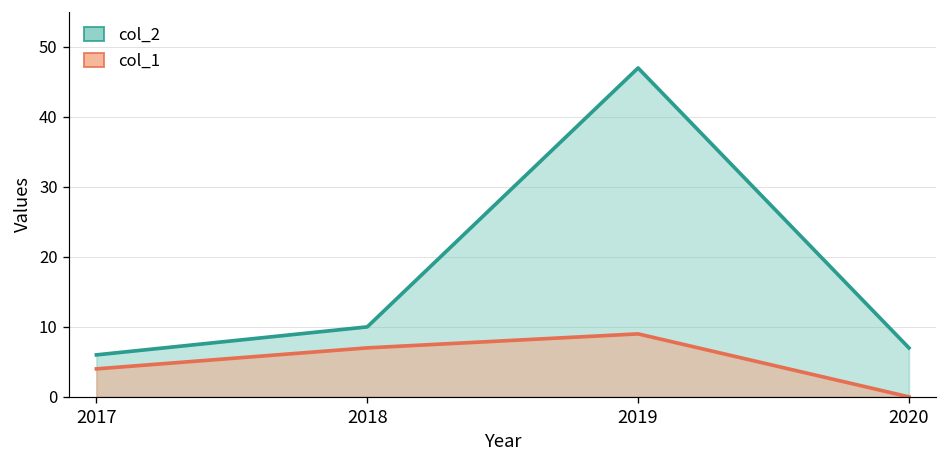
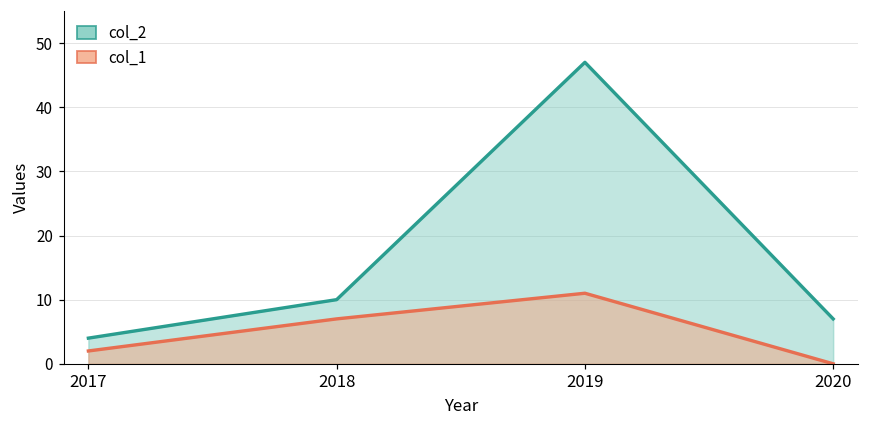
col_2, 2017: 6 -> 4
col_1, 2017: 4 -> 2
col_1, 2019: 9 -> 11
